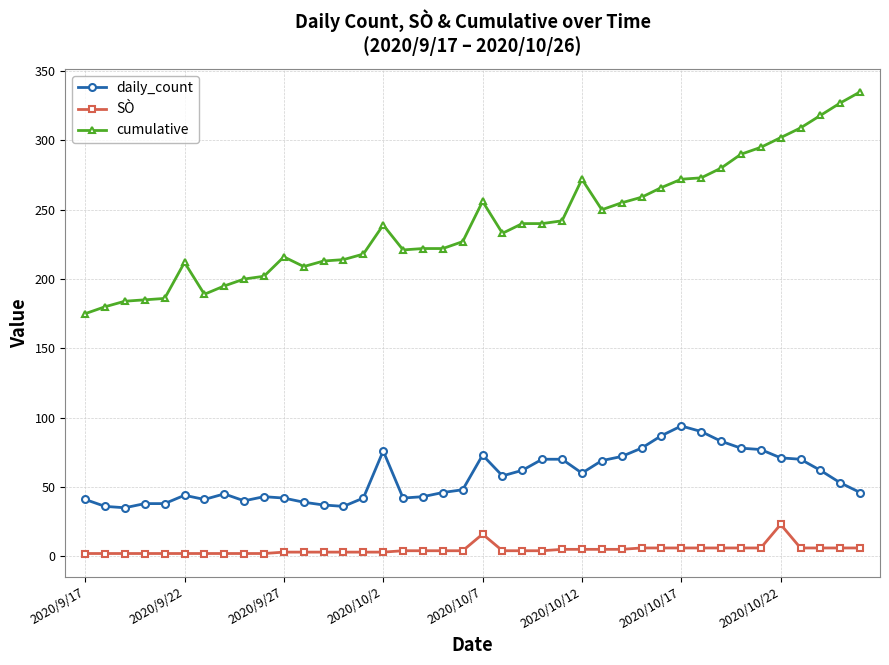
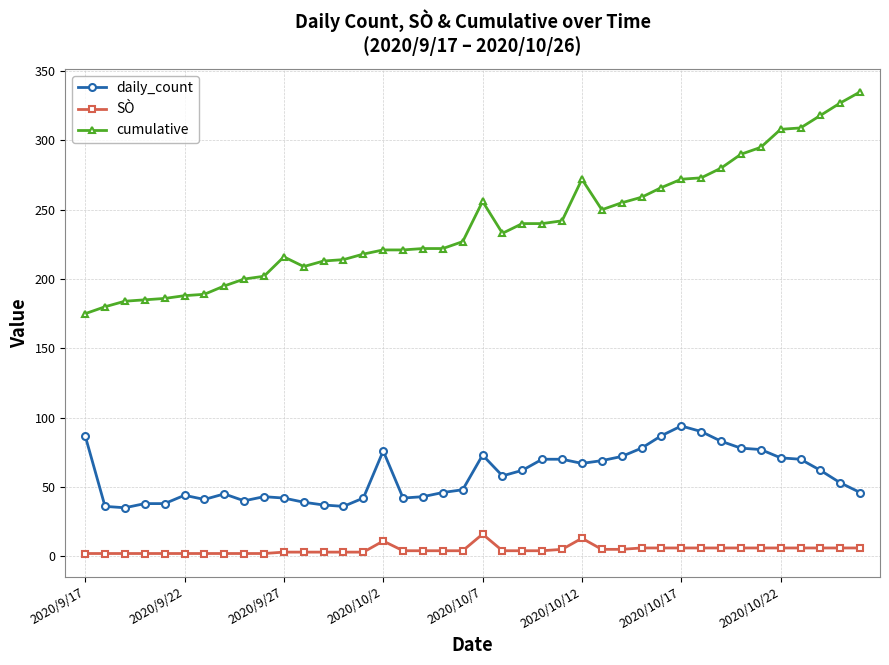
daily_count, 2020/9/17: 41 -> 87
cumulative, 2020/9/22: 212 -> 188
SÒ, 2020/10/2: 3 -> 11
cumulative, 2020/10/2: 239 -> 221
daily_count, 2020/10/12: 60 -> 67
SÒ, 2020/10/12: 5 -> 13
SÒ, 2020/10/22: 23 -> 6
cumulative, 2020/10/22: 302 -> 308
